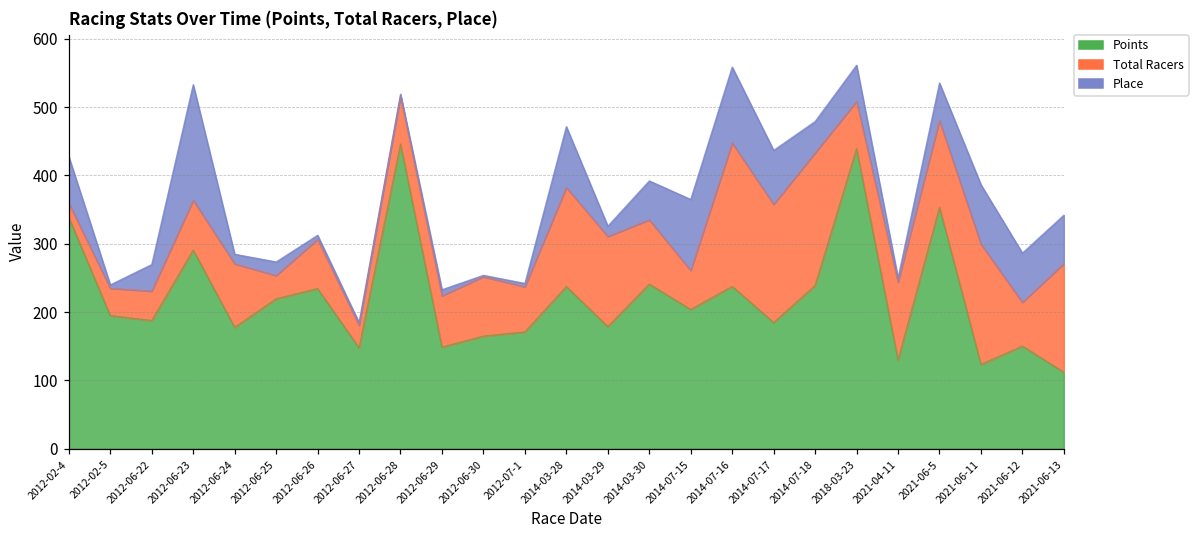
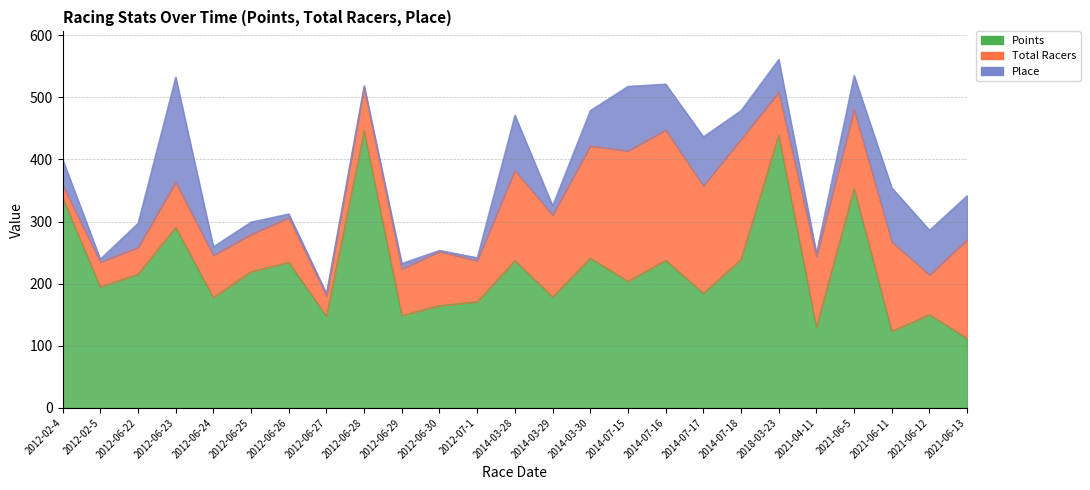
Place, 2012-02-4: 70 -> 40
Points, 2012-06-22: 190 -> 220
Total Racers, 2012-06-24: 90 -> 70
Total Racers, 2012-06-25: 30 -> 60
Total Racers, 2014-03-30: 90 -> 180
Total Racers, 2014-07-15: 60 -> 210
Place, 2014-07-16: 110 -> 70
Total Racers, 2021-06-11: 180 -> 140
